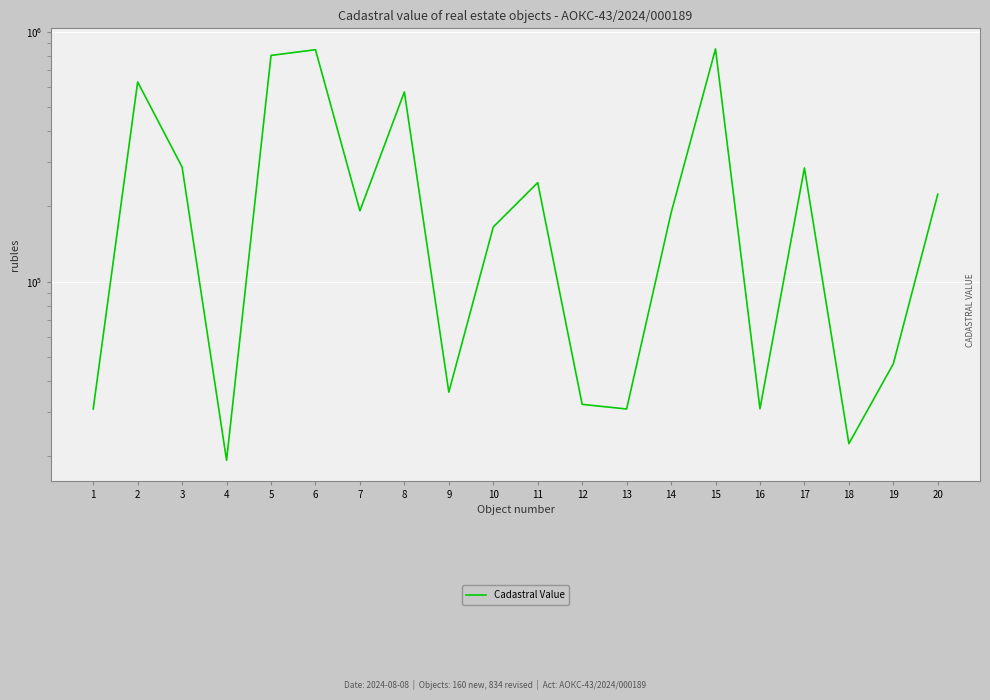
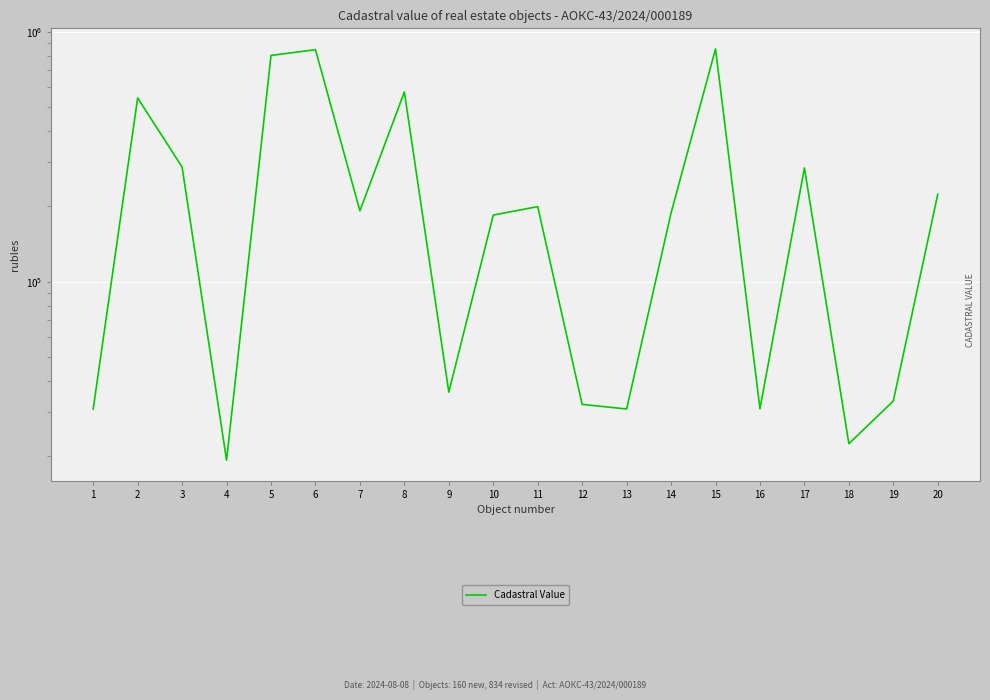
2: 630000 -> 540000
10: 170000 -> 180000
11: 250000 -> 200000
19: 47000 -> 33000
